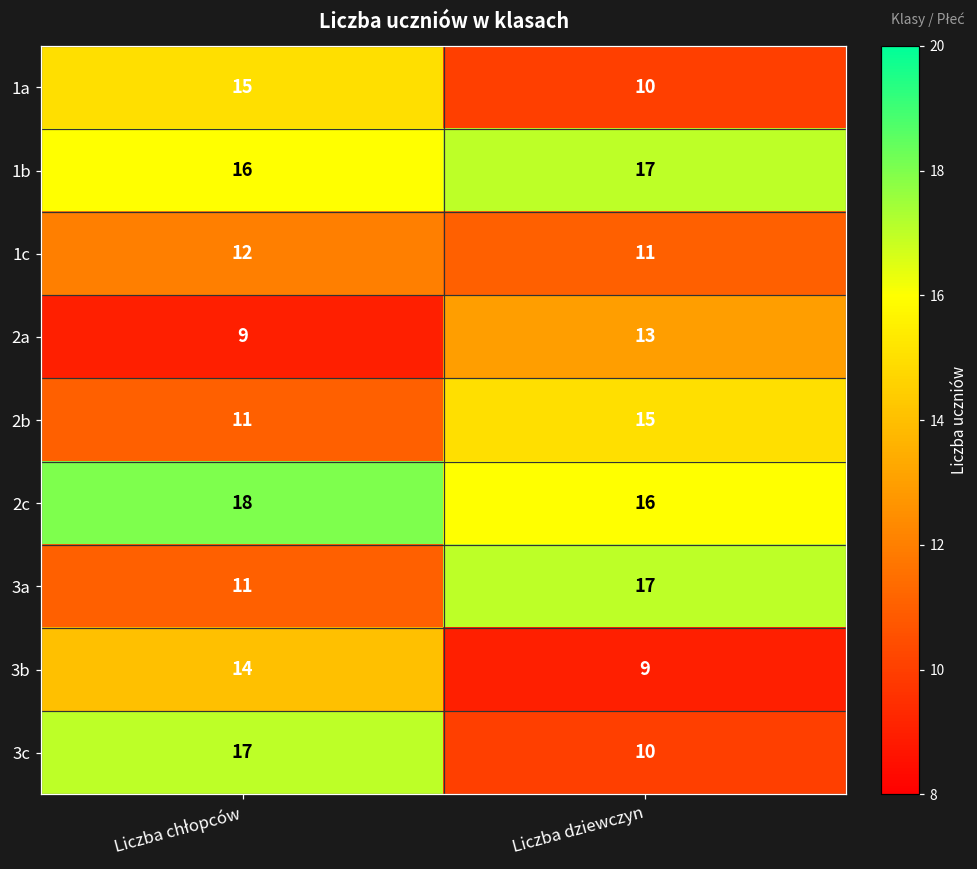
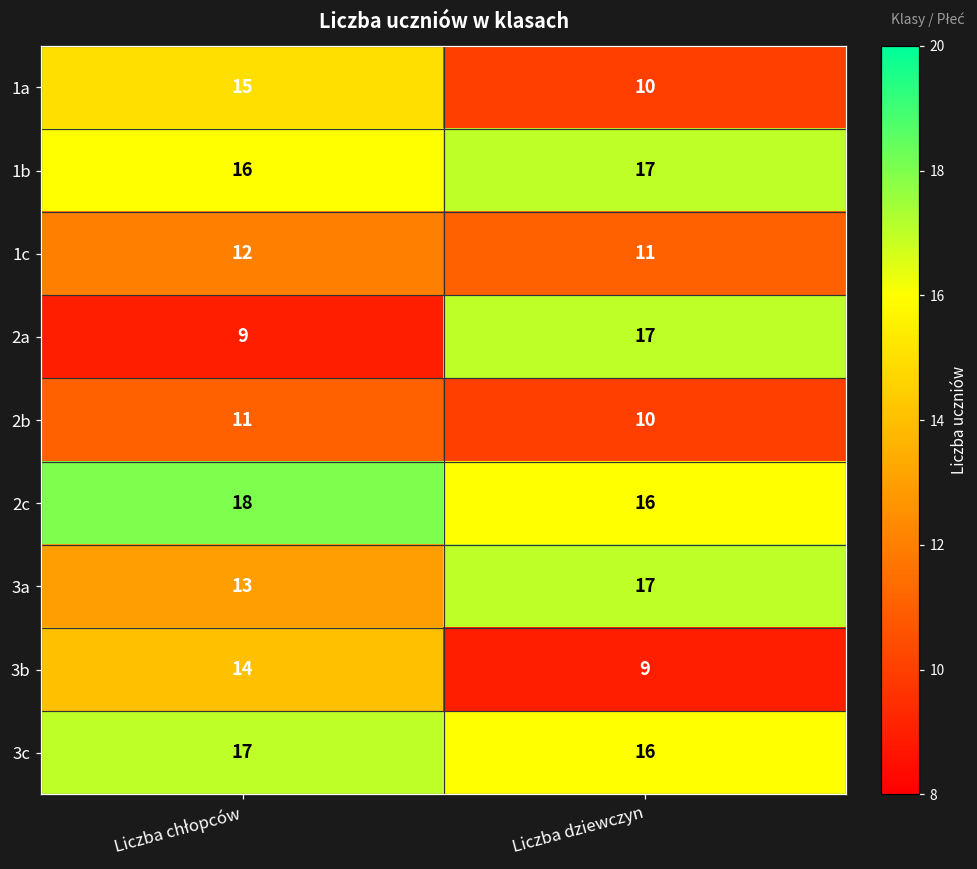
2a, Liczba dziewczyn: 13 -> 17
2b, Liczba dziewczyn: 15 -> 10
3a, Liczba chłopców: 11 -> 13
3c, Liczba dziewczyn: 10 -> 16
